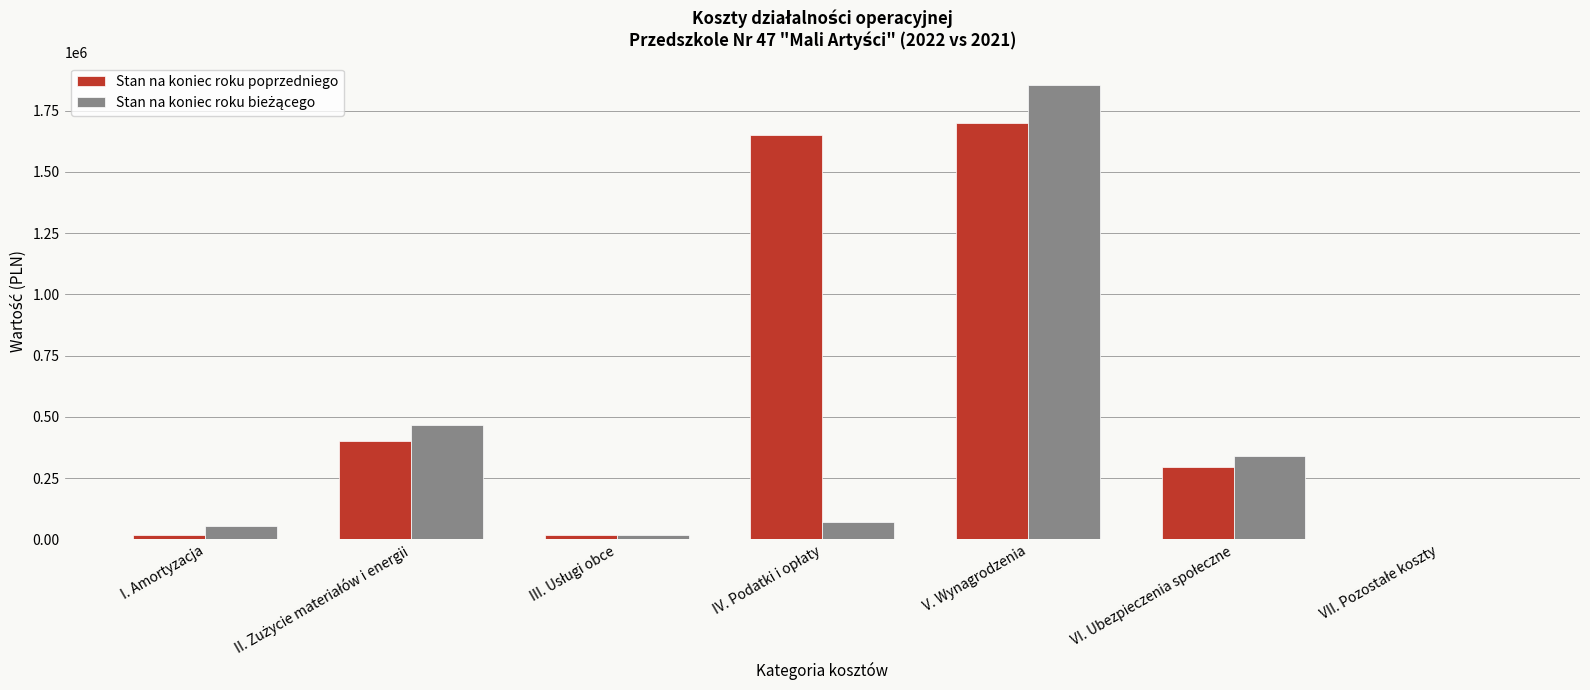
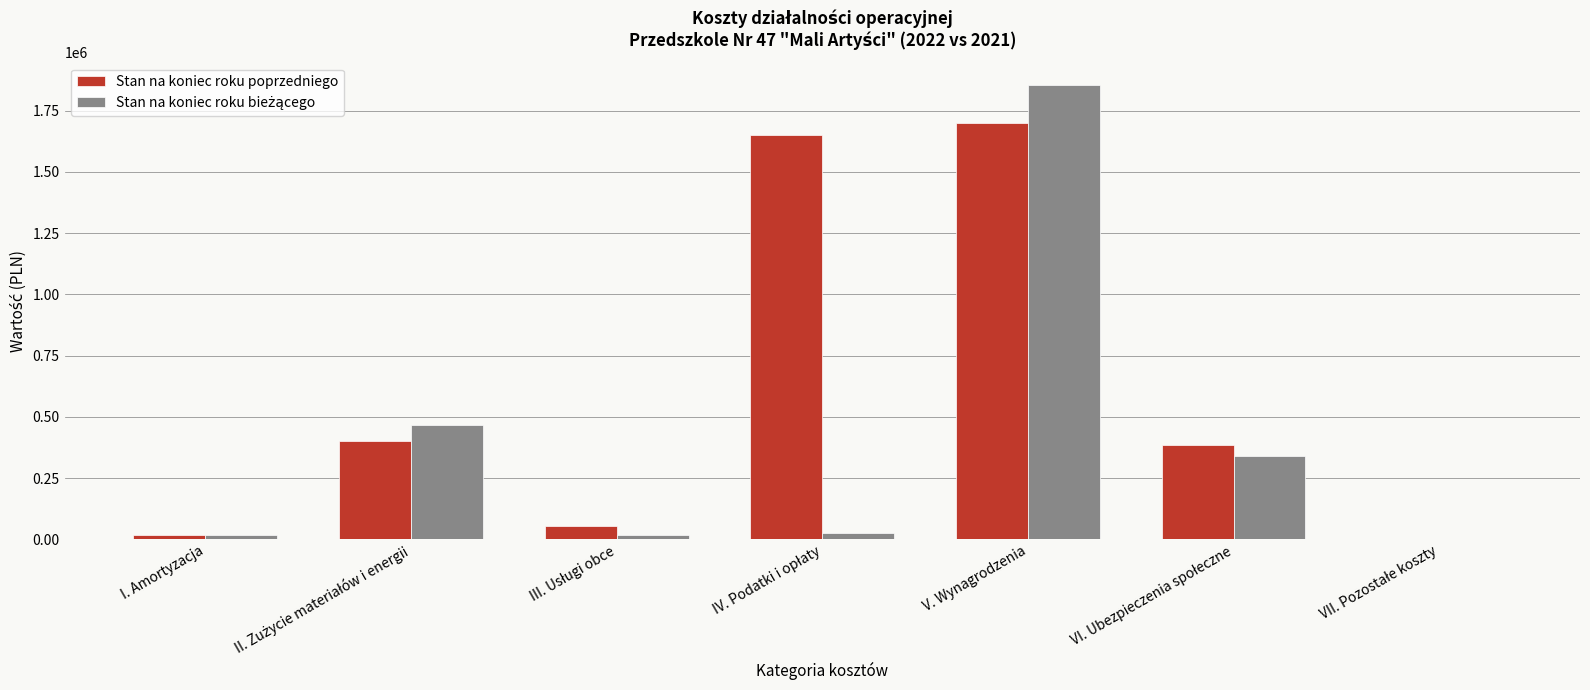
Stan na koniec roku bieżącego, I. Amortyzacja: 50000 -> 20000
Stan na koniec roku poprzedniego, III. Usługi obce: 20000 -> 50000
Stan na koniec roku bieżącego, IV. Podatki i opłaty: 70000 -> 30000
Stan na koniec roku poprzedniego, VI. Ubezpieczenia społeczne: 300000 -> 390000
